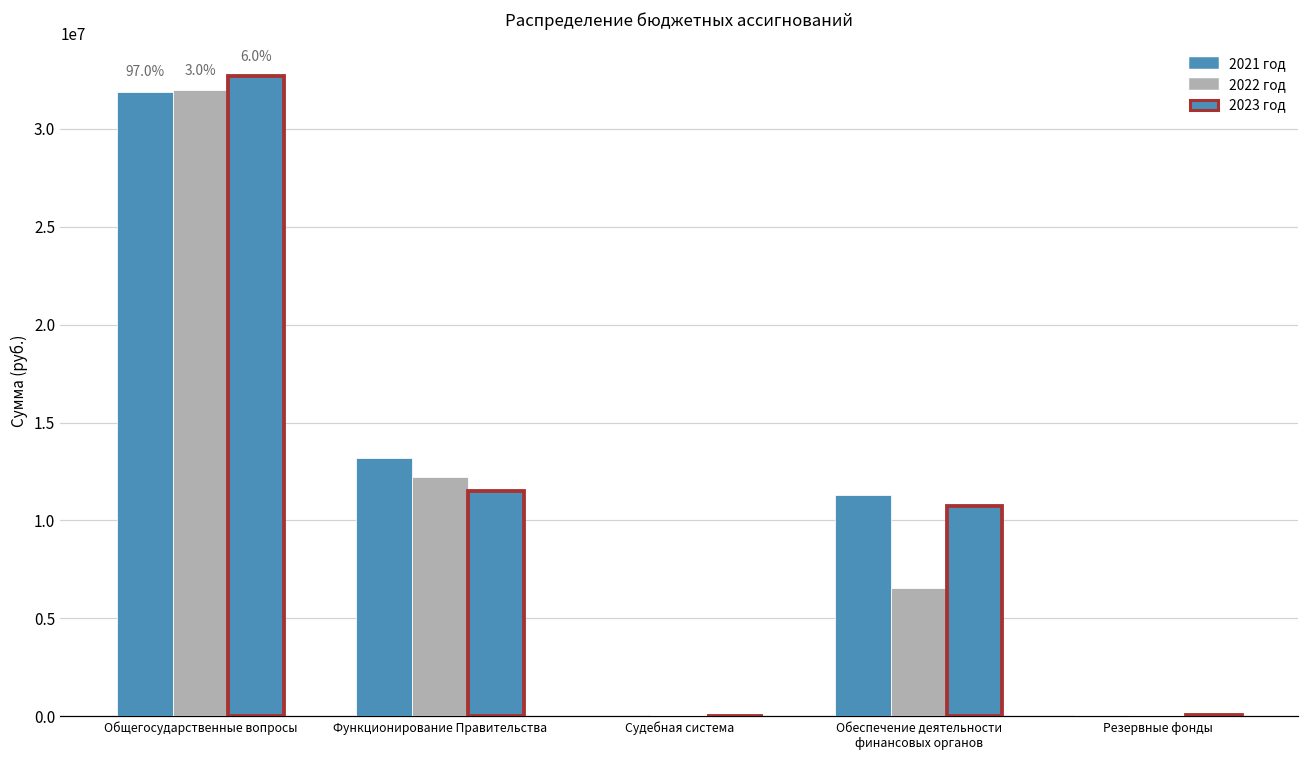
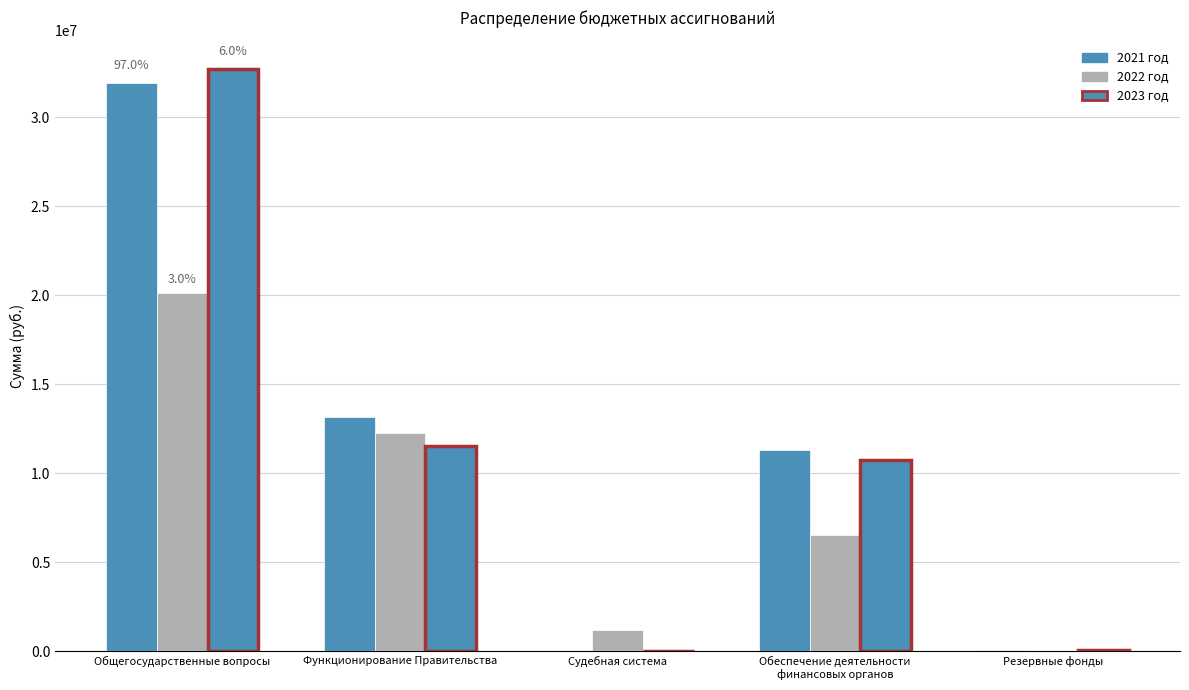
2022 год, Общегосударственные вопросы: 32000000 -> 20100000
2022 год, Судебная система: 0 -> 1200000
